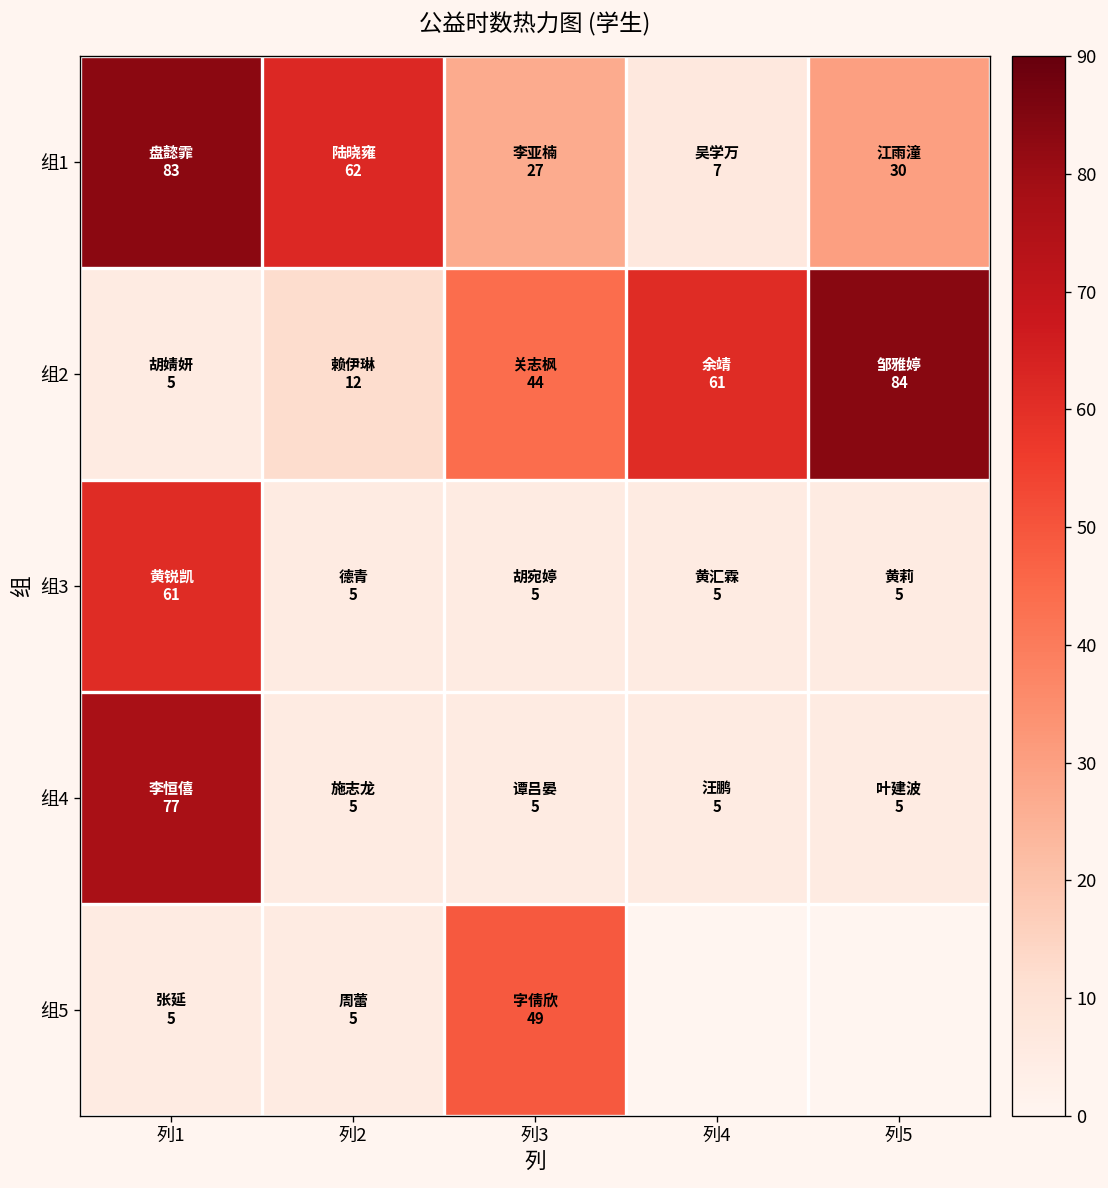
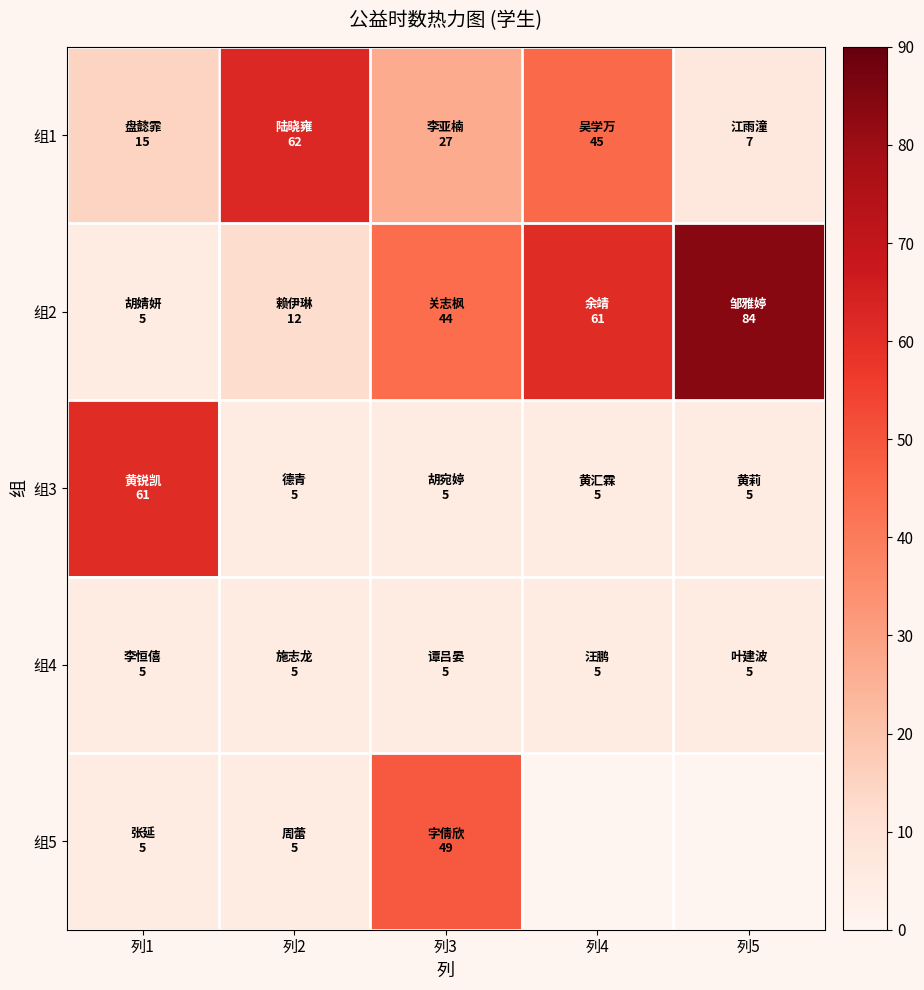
组1, 列1: 83 -> 15
组1, 列4: 7 -> 45
组1, 列5: 30 -> 7
组4, 列1: 77 -> 5
